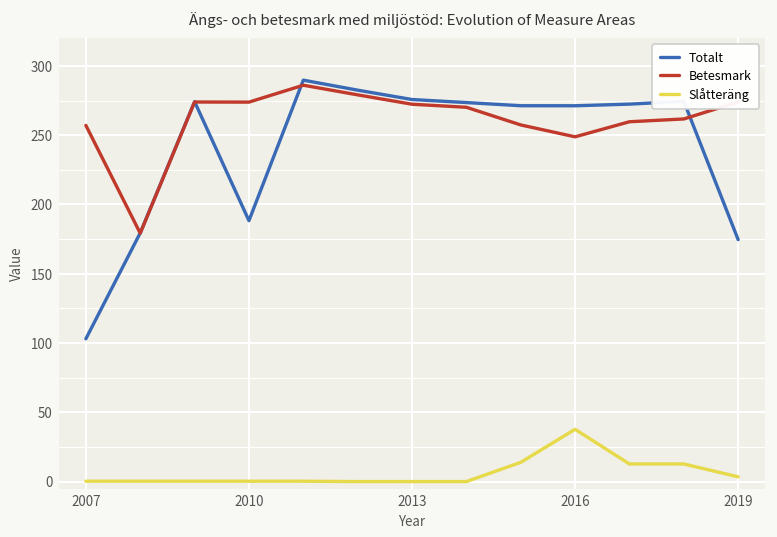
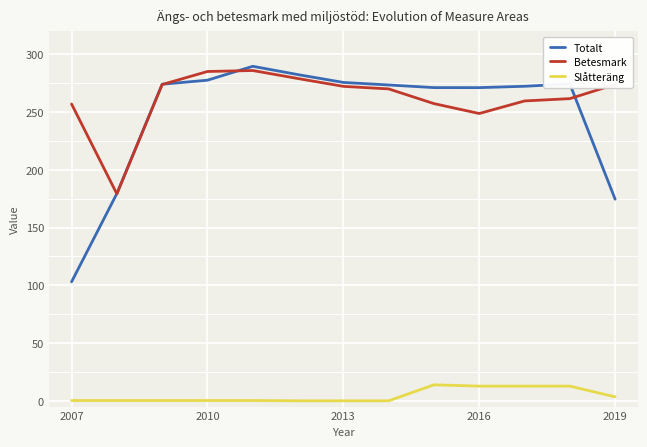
Totalt, 2010: 188 -> 278
Betesmark, 2010: 274 -> 285
Slåtteräng, 2016: 38 -> 13
